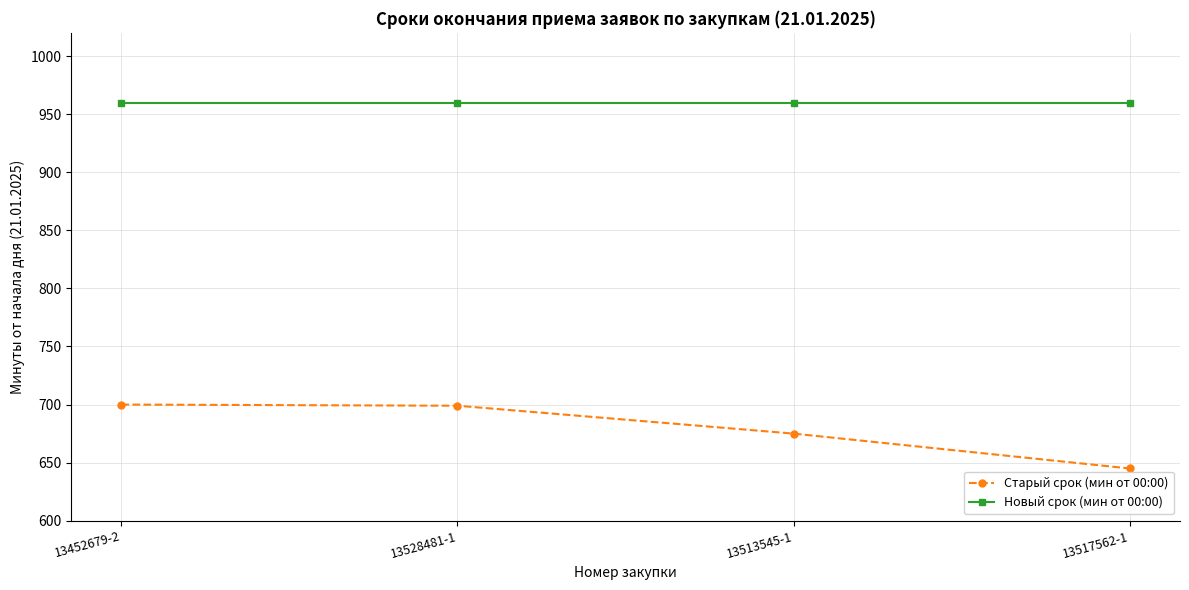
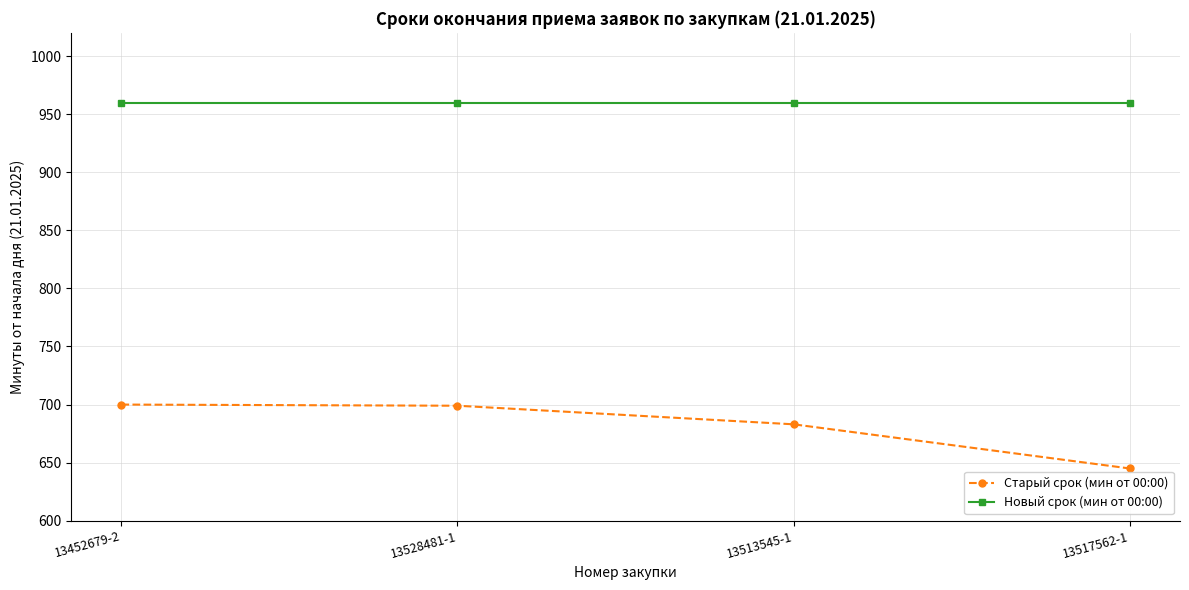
Старый срок (мин от 00:00), 13513545-1: 675 -> 683
